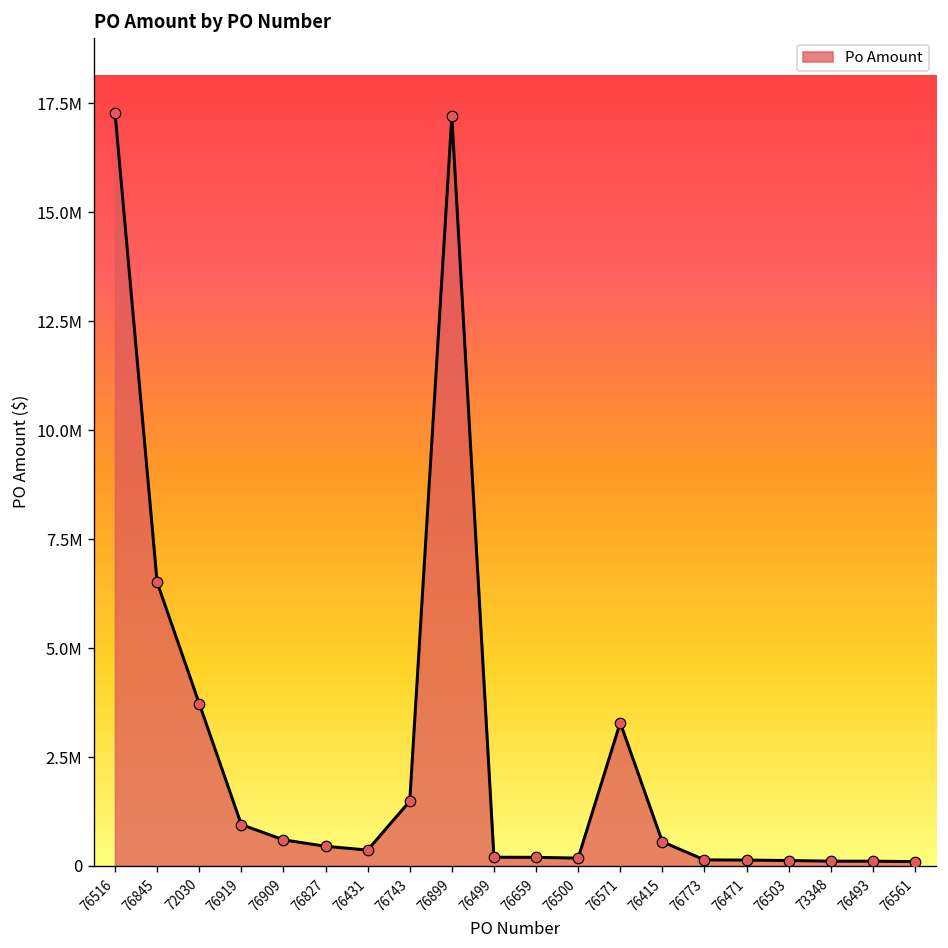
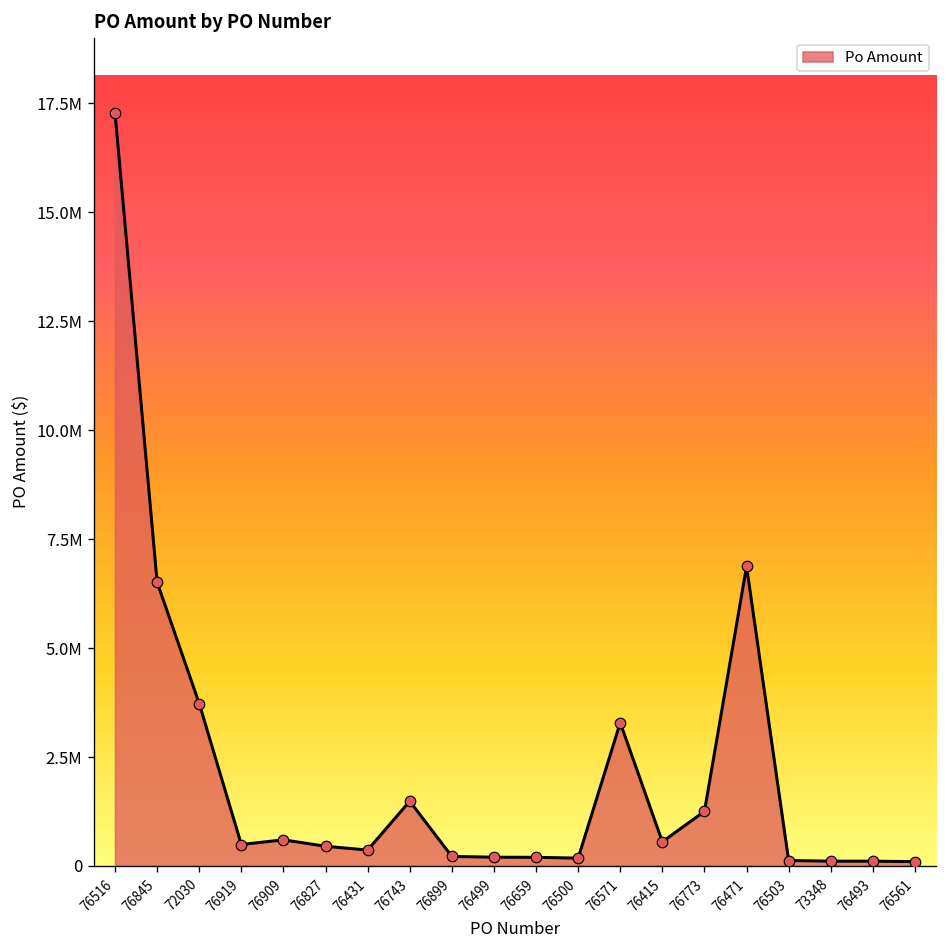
76919: 1000000 -> 500000
76899: 17200000 -> 200000
76773: 100000 -> 1300000
76471: 100000 -> 6900000
